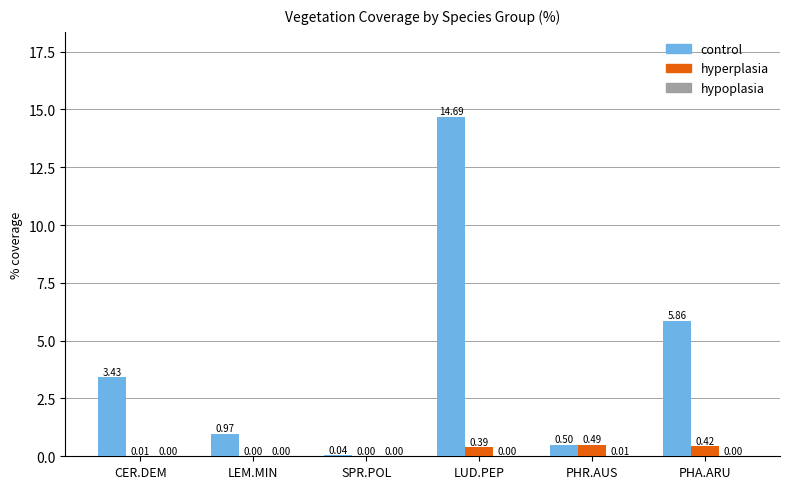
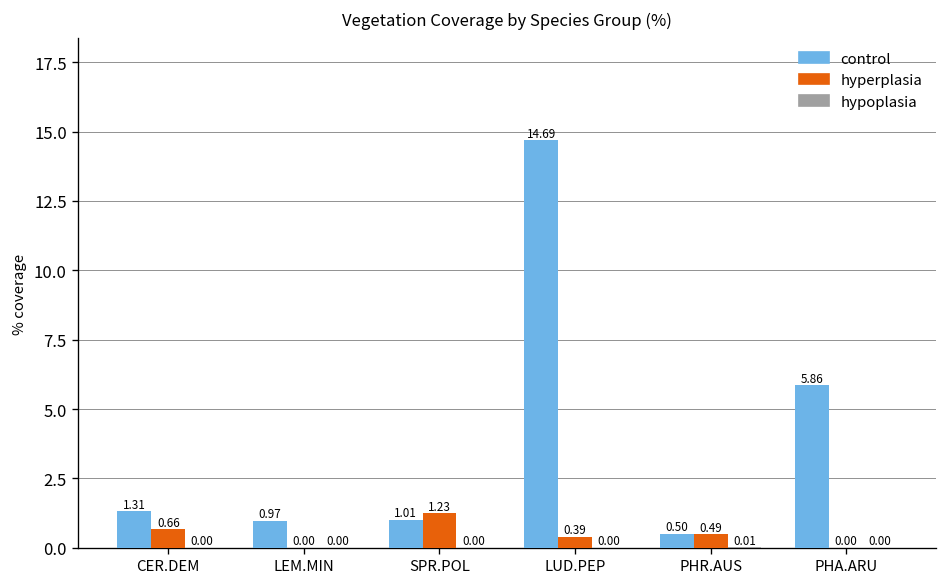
control, CER.DEM: 3.43 -> 1.31
hyperplasia, CER.DEM: 0.01 -> 0.66
control, SPR.POL: 0.04 -> 1.01
hyperplasia, SPR.POL: 0.00 -> 1.23
hyperplasia, PHA.ARU: 0.42 -> 0.00
